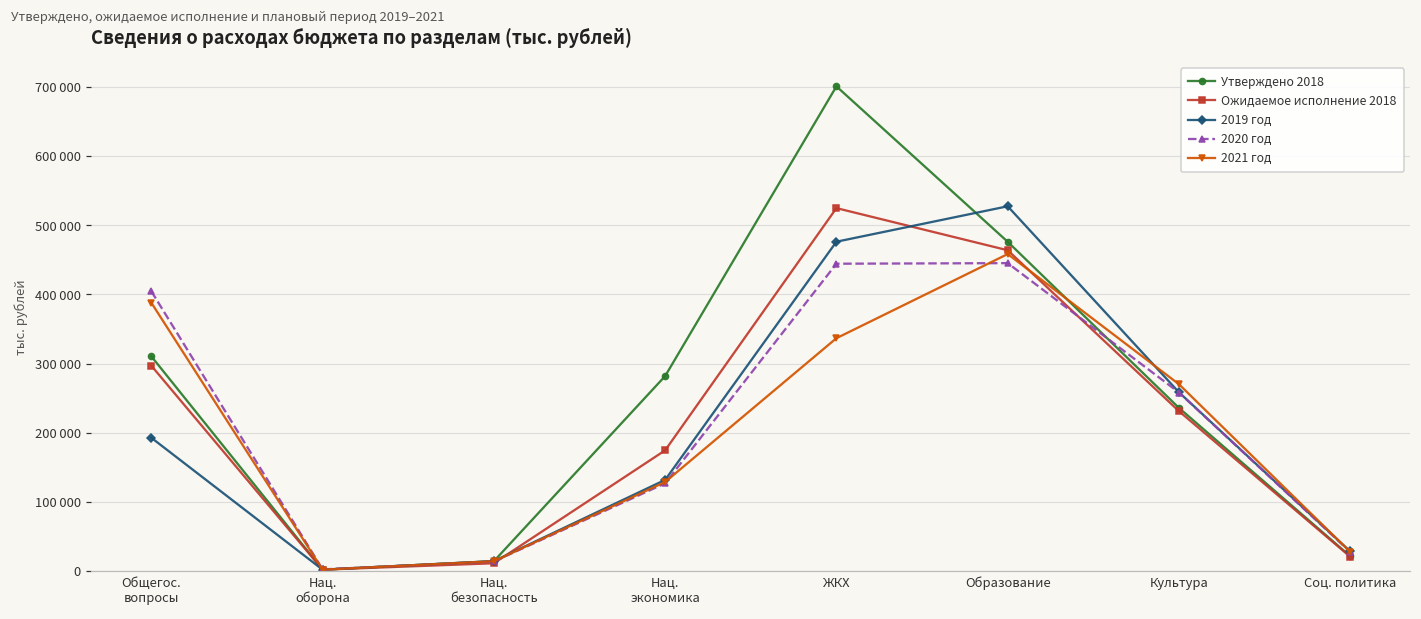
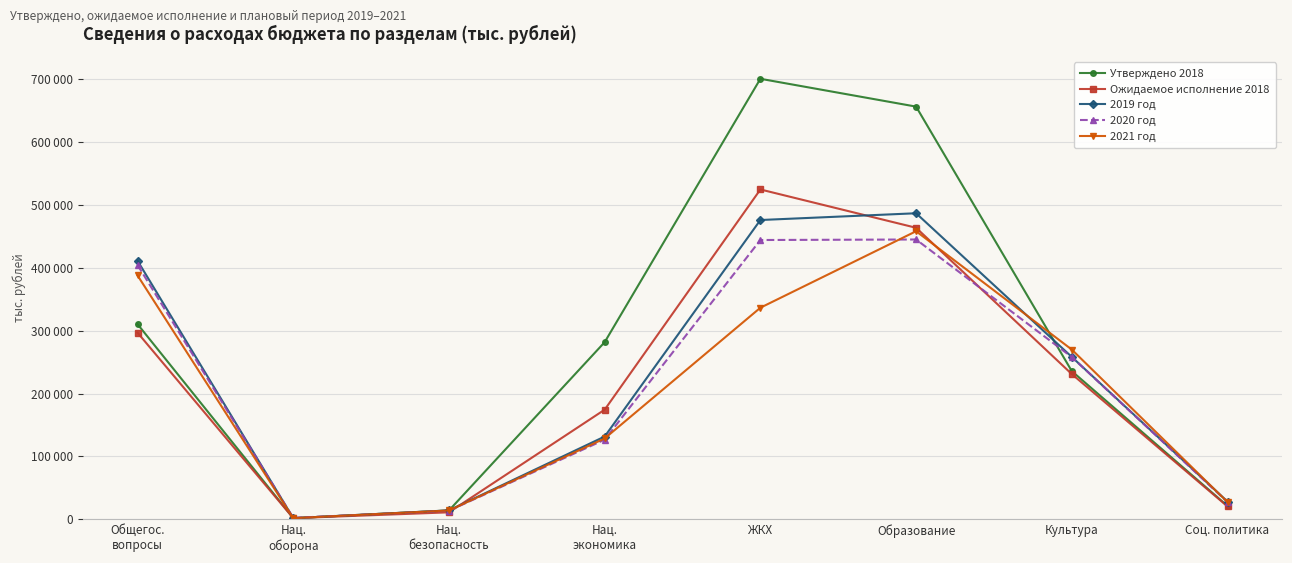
2019 год, Общегос. вопросы: 190000 -> 410000
Утверждено 2018, Образование: 480000 -> 660000
2019 год, Образование: 530000 -> 490000
